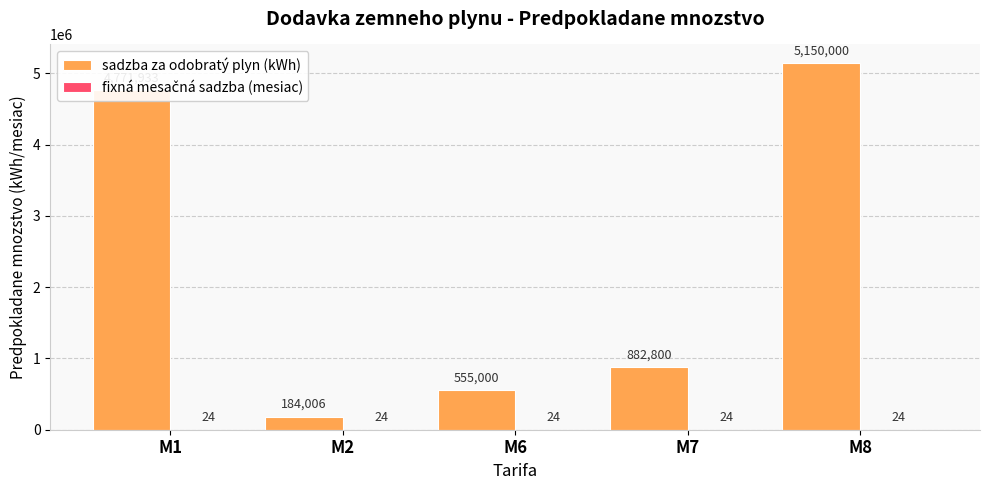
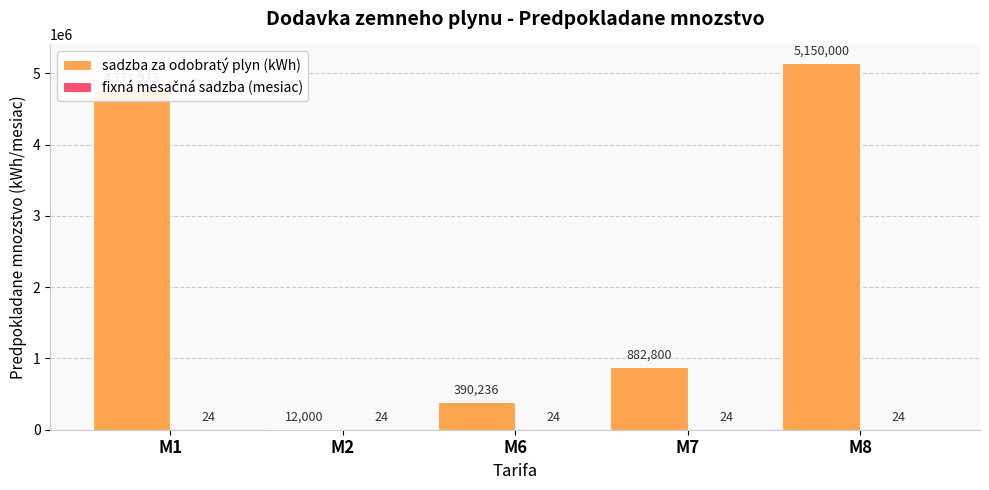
sadzba za odobratý plyn (kWh), M2: 184,006 -> 12,000
sadzba za odobratý plyn (kWh), M6: 555,000 -> 390,236
